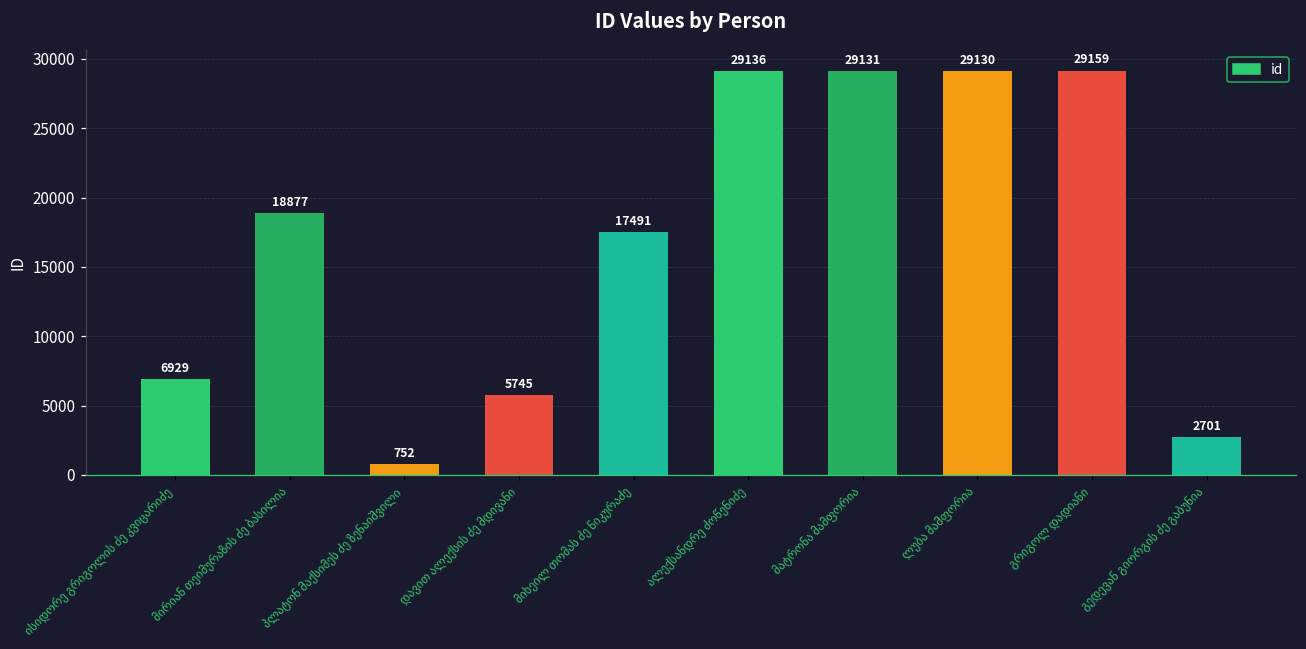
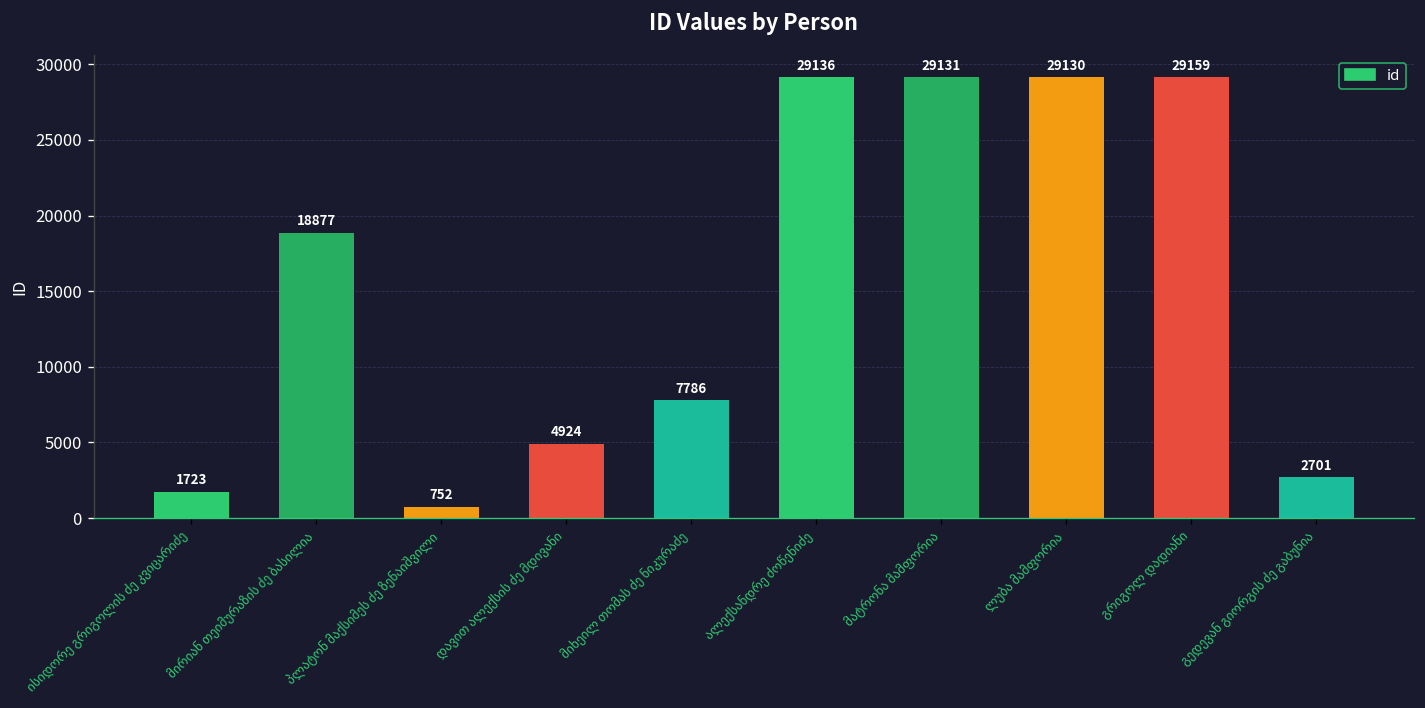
ისიდორე გრიგოლის ძე კვიცარიძე: 6929 -> 1723
დავით ალექსის ძე მდივანი: 5745 -> 4924
მიხეილ თომას ძე ნიკურაძე: 17491 -> 7786
